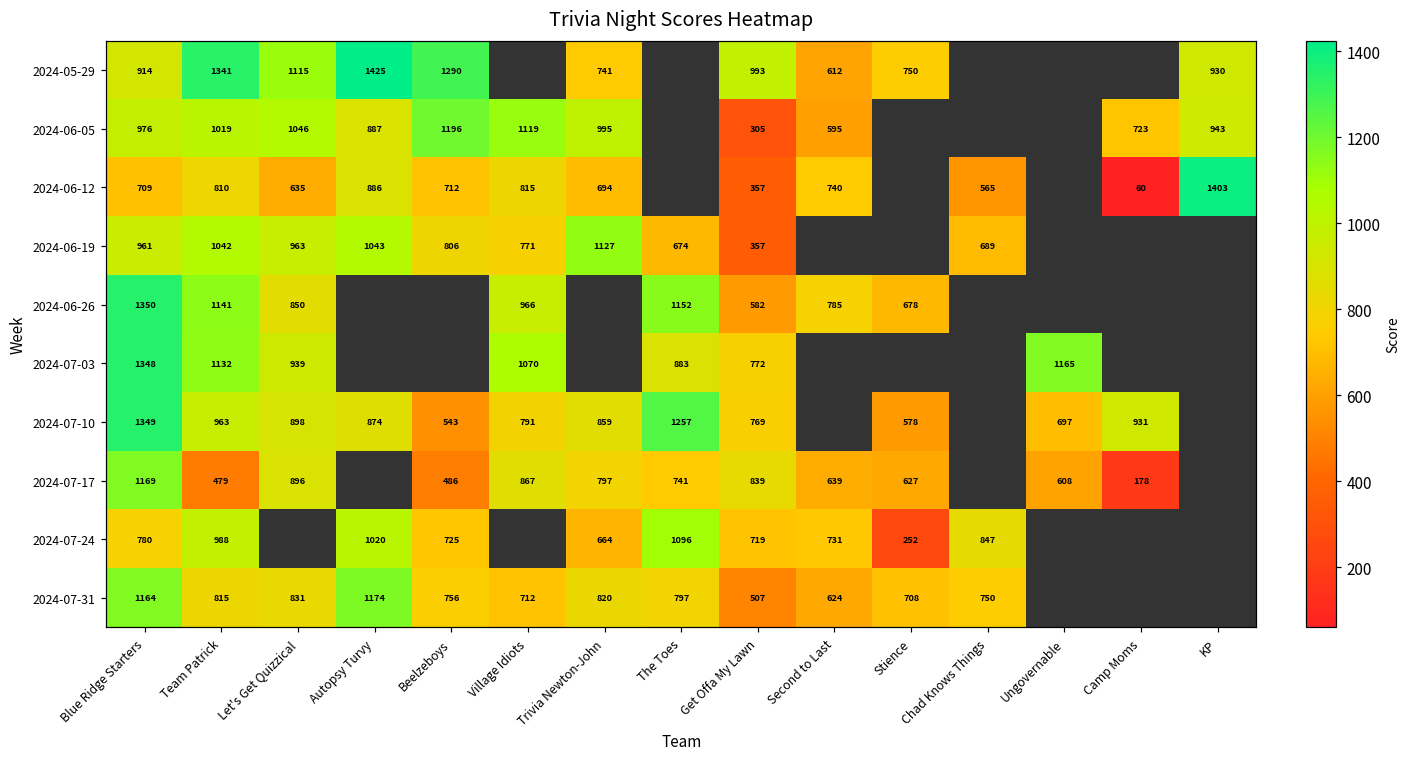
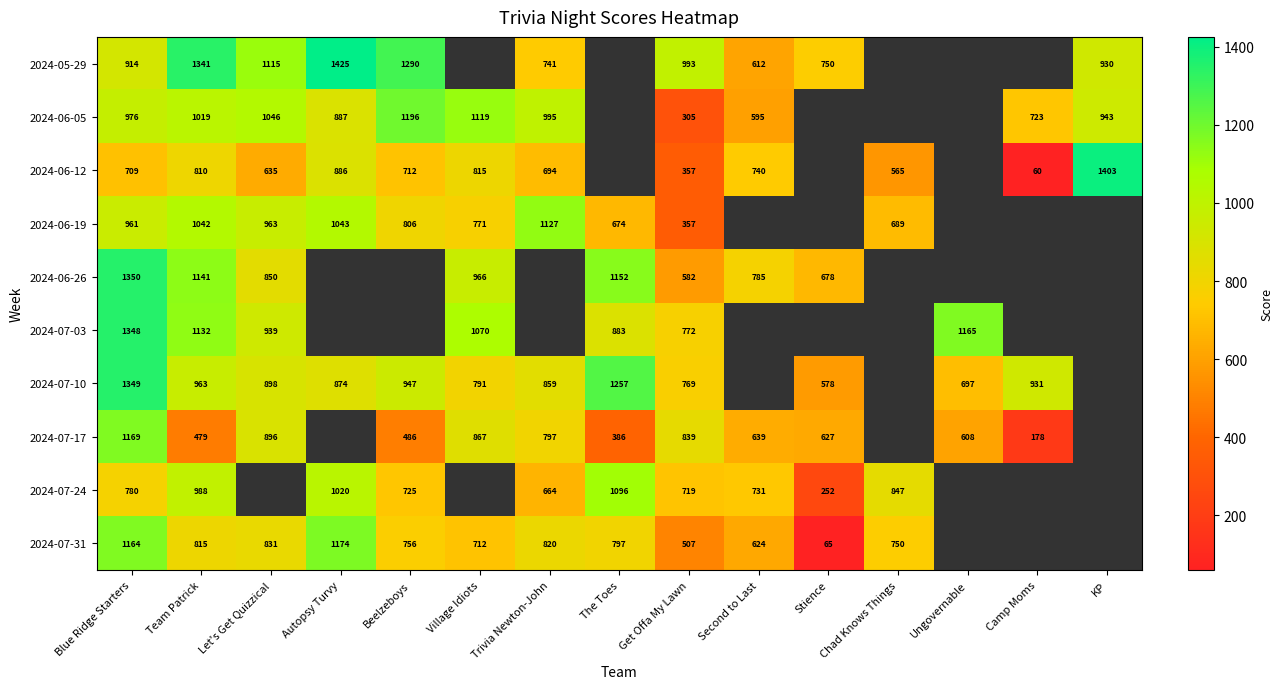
2024-07-10, Beelzeboys: 543 -> 947
2024-07-17, The Toes: 741 -> 386
2024-07-31, Stience: 708 -> 65
